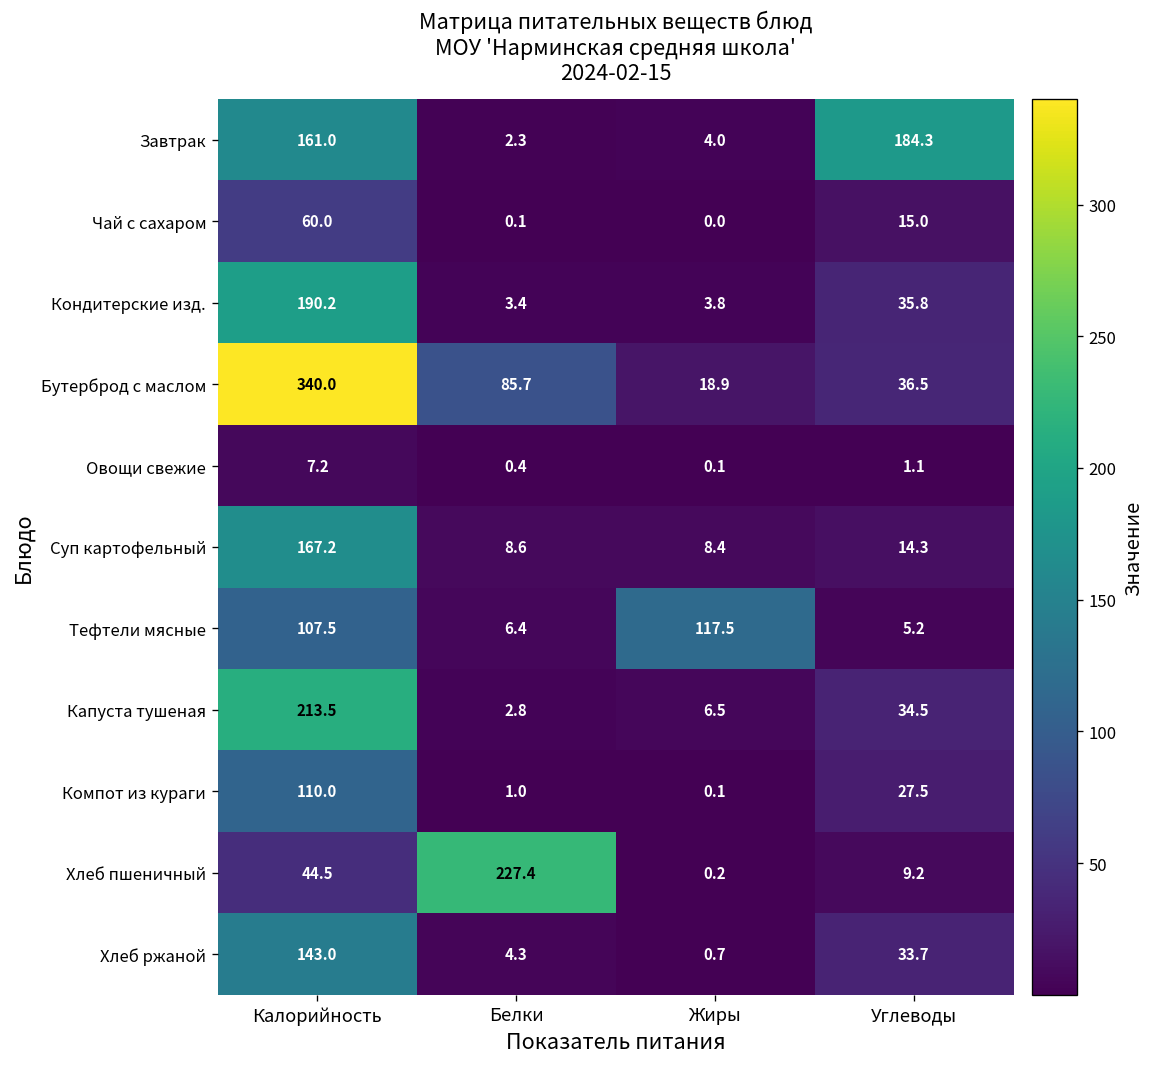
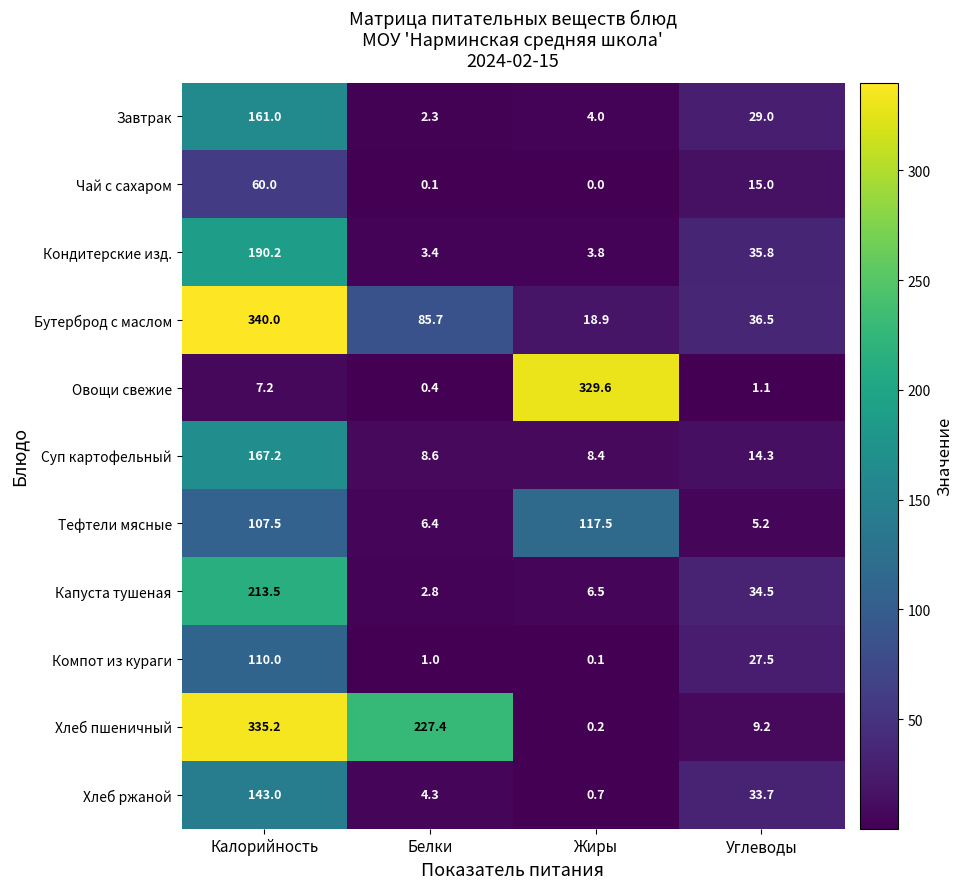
Завтрак, Углеводы: 184.3 -> 29.0
Овощи свежие, Жиры: 0.1 -> 329.6
Хлеб пшеничный, Калорийность: 44.5 -> 335.2
